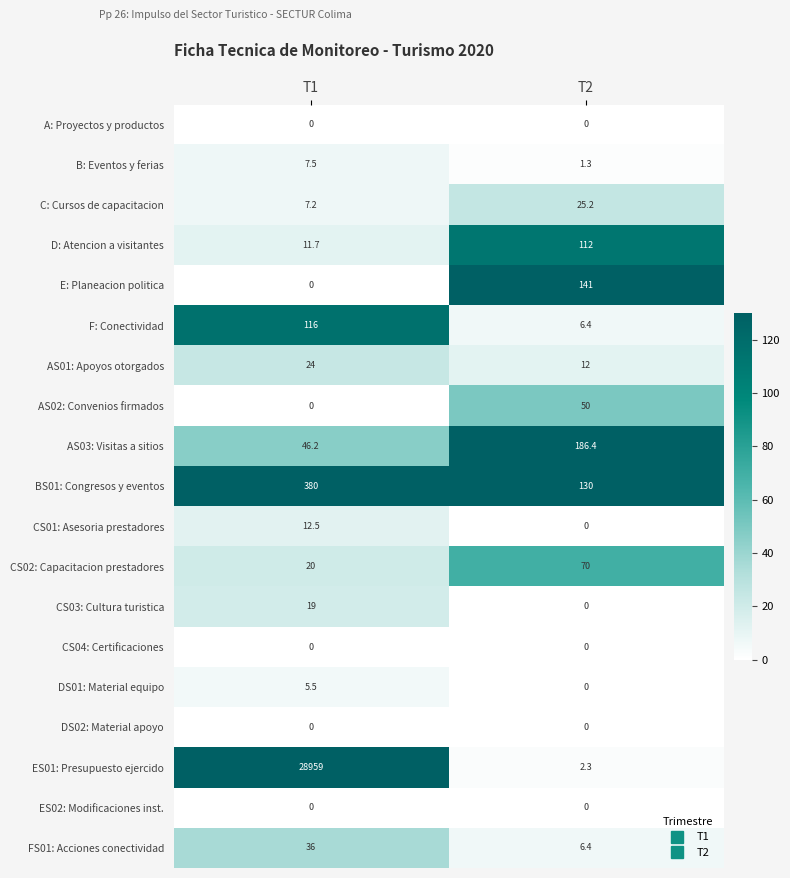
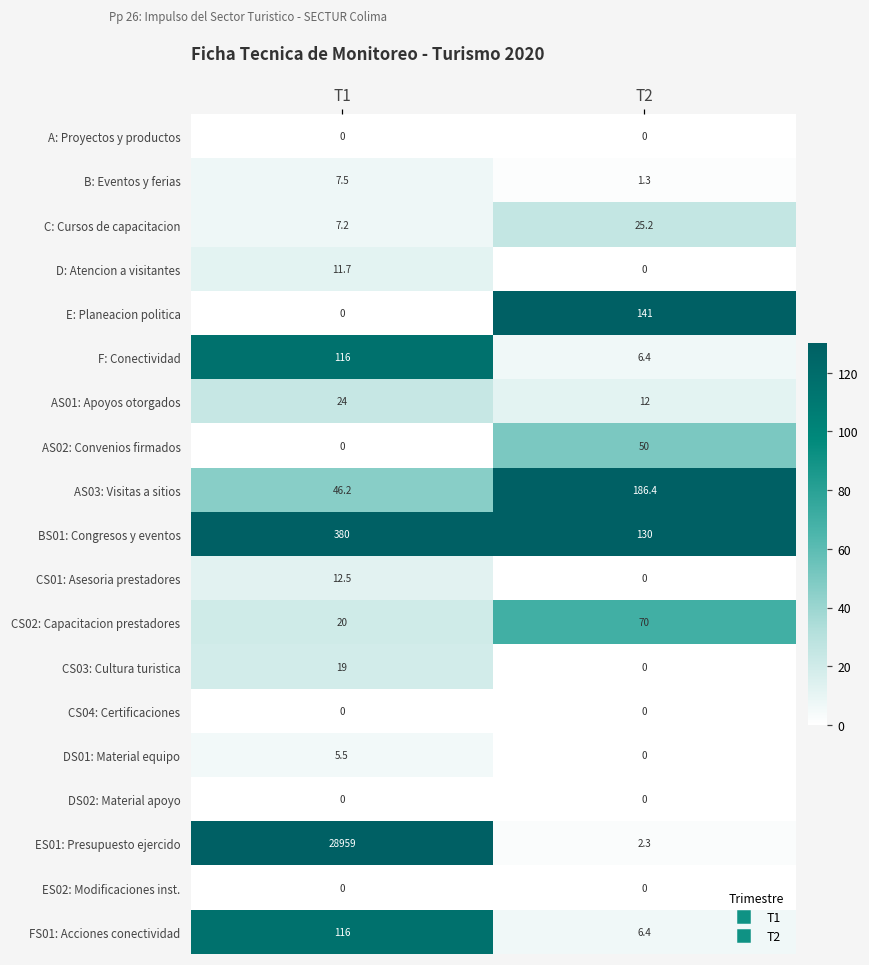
D: Atencion a visitantes, T2: 112 -> 0
FS01: Acciones conectividad, T1: 36 -> 116
